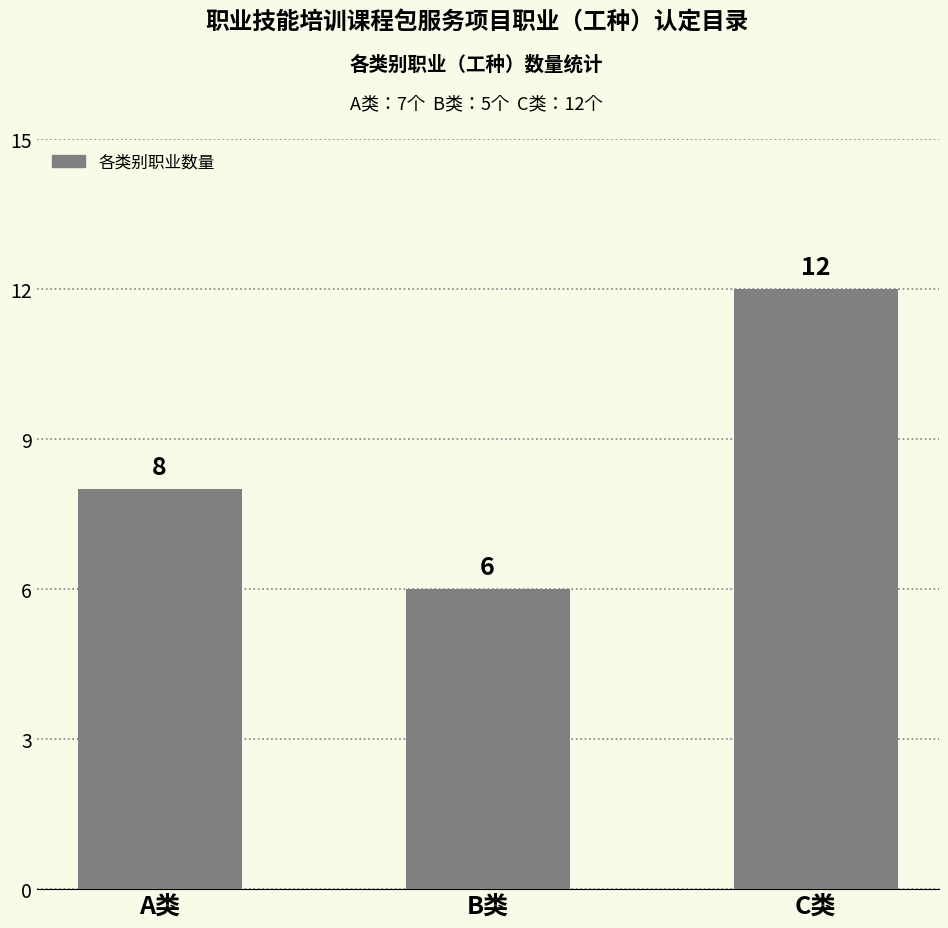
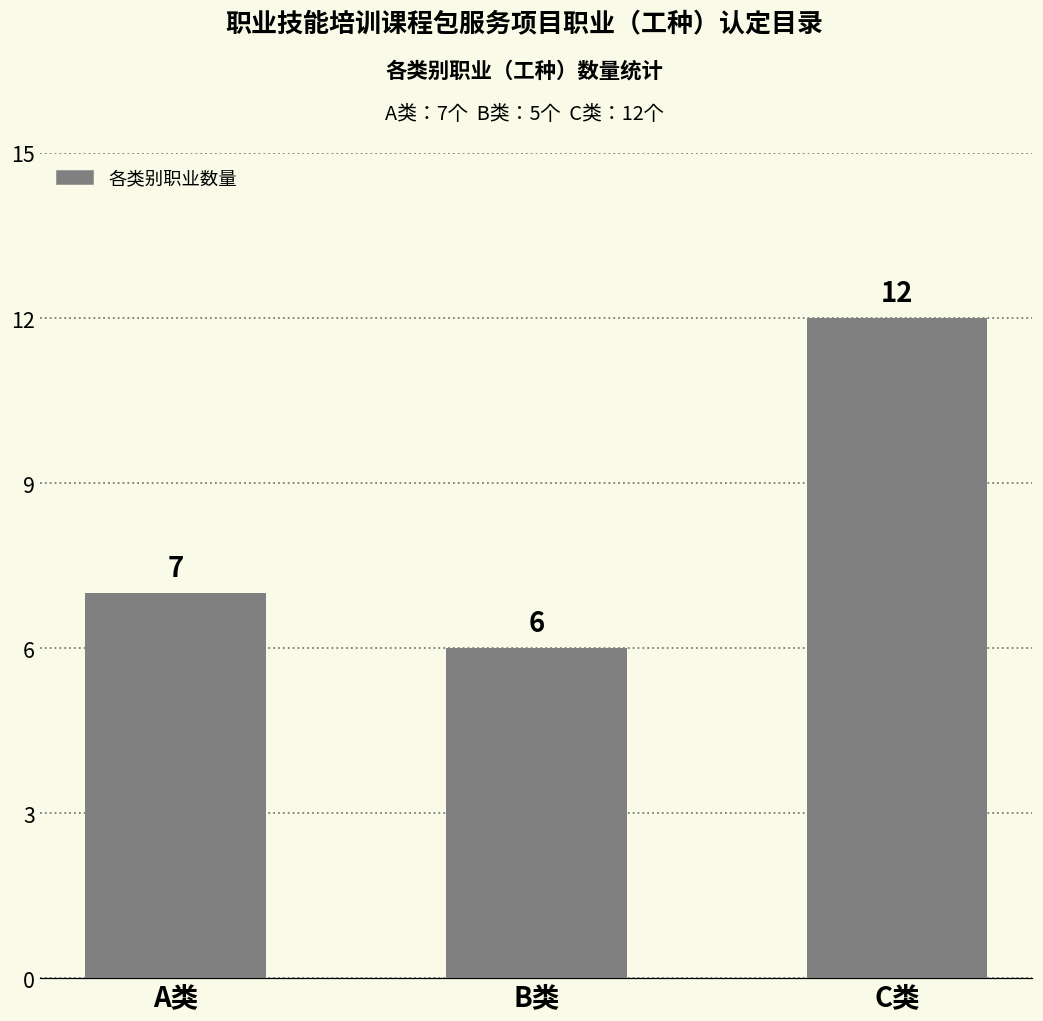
A类: 8 -> 7
